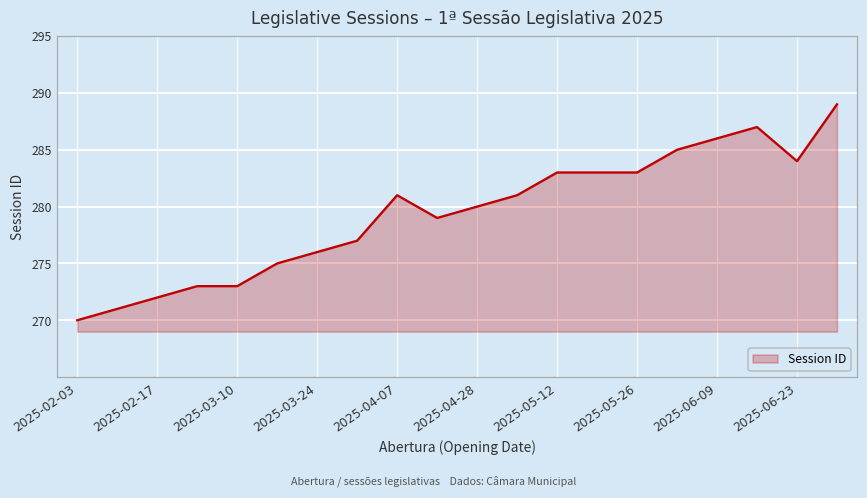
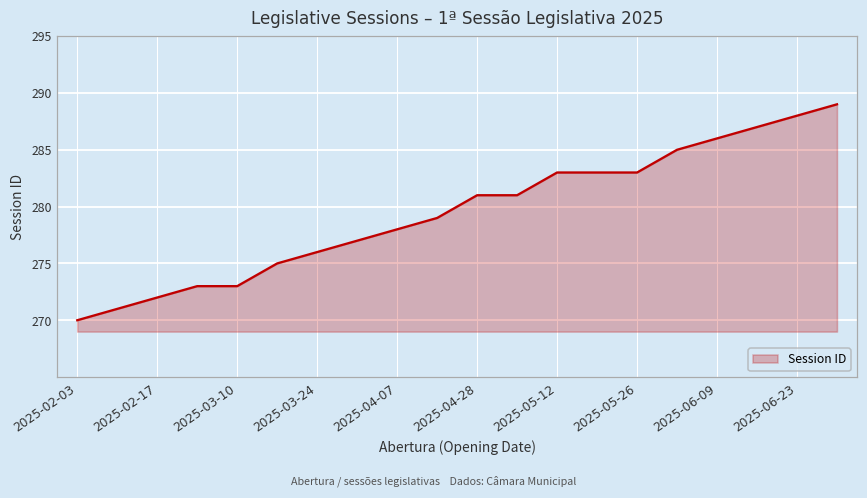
2025-04-07: 281 -> 278
2025-04-28: 280 -> 281
2025-06-23: 284 -> 288
